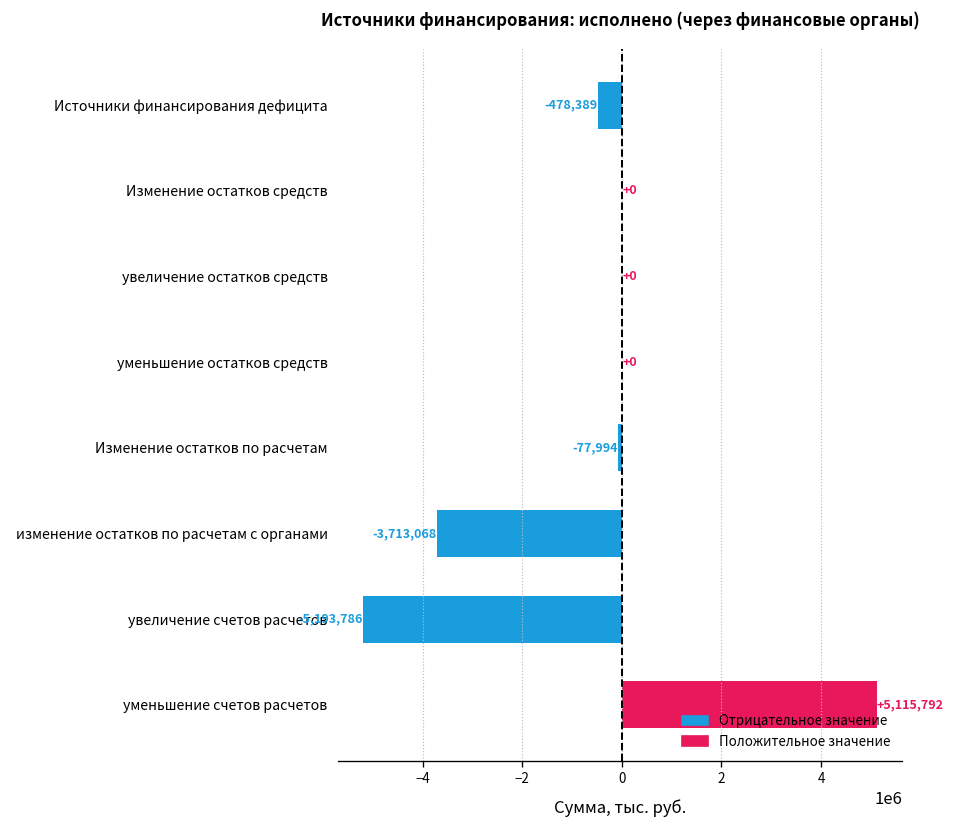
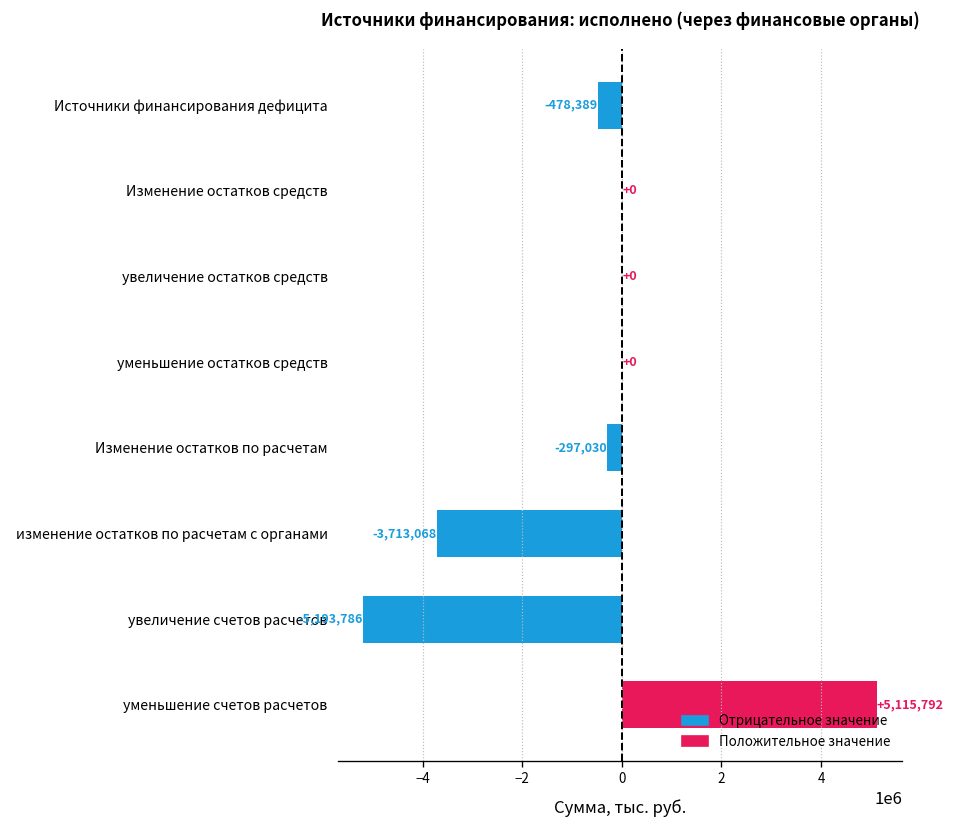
Изменение остатков по расчетам: -77,994 -> -297,030
